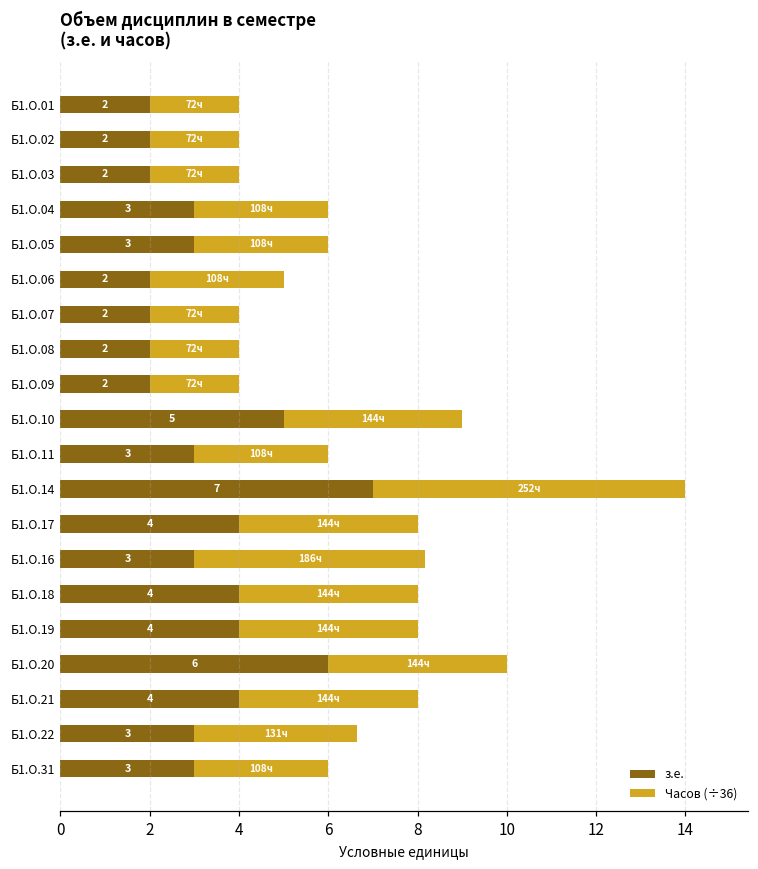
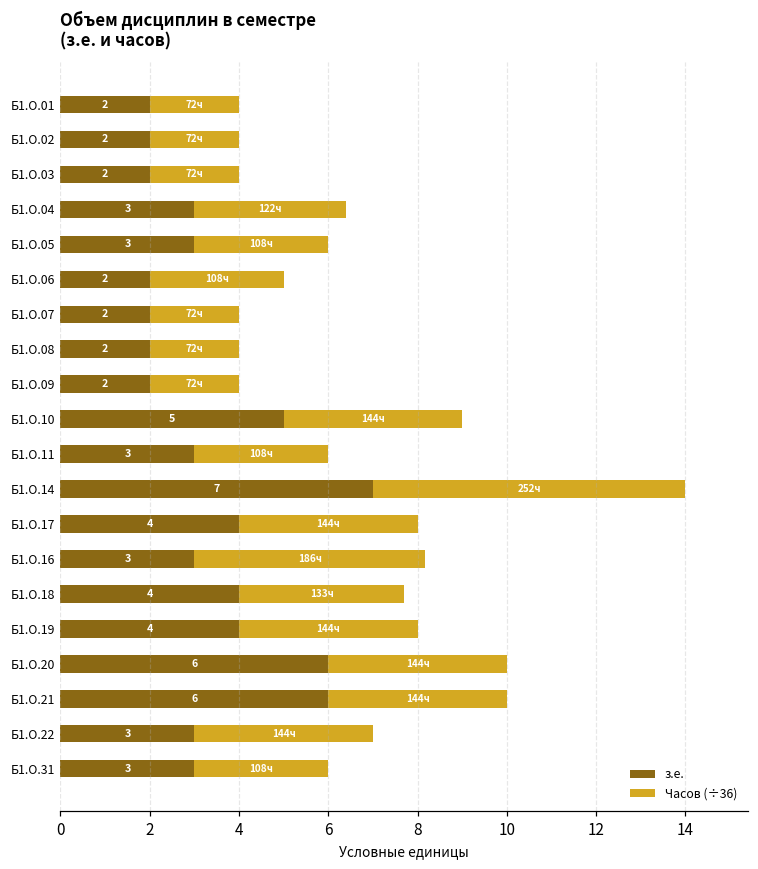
Часов (÷36), Б1.О.04: 108ч -> 122ч
Часов (÷36), Б1.О.18: 144ч -> 133ч
з.е., Б1.О.21: 4 -> 6
Часов (÷36), Б1.О.22: 131ч -> 144ч
